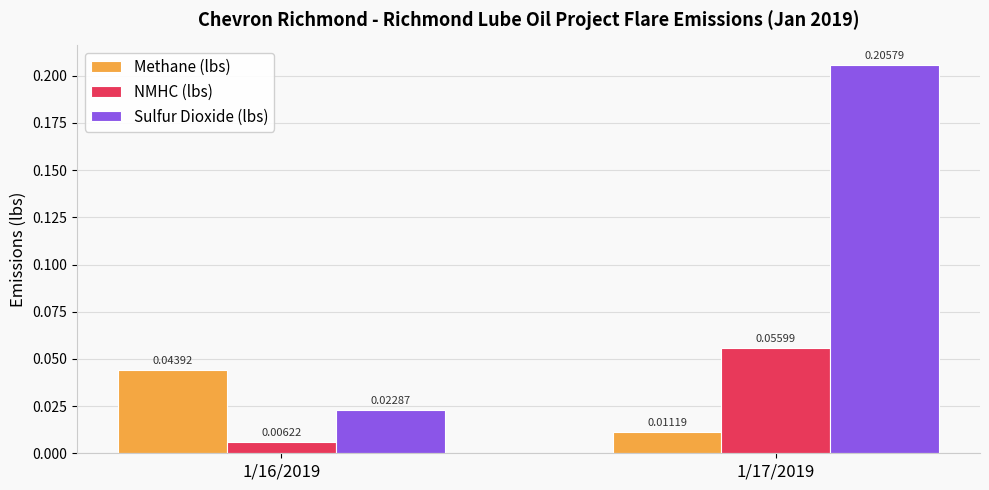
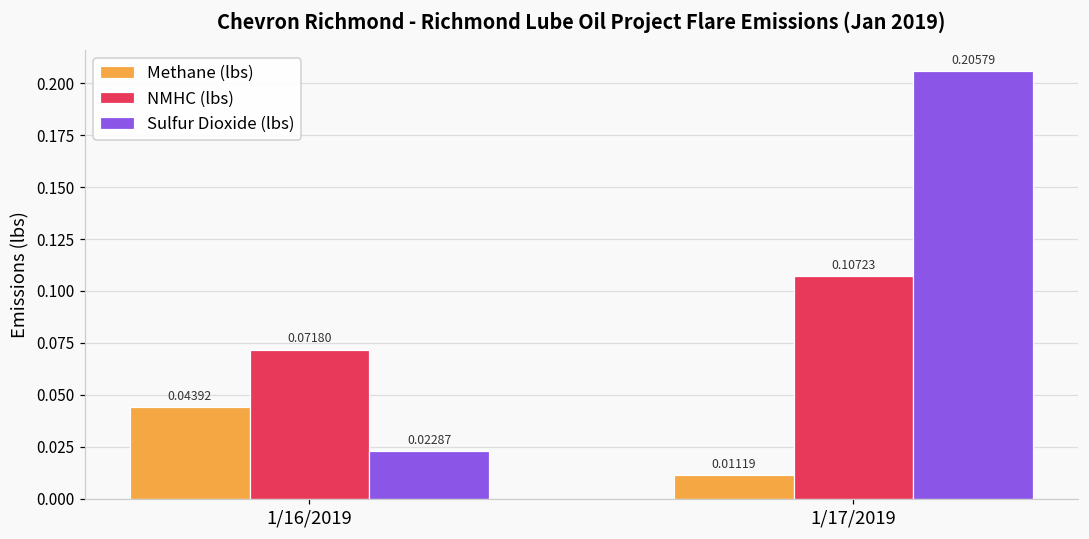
NMHC (lbs), 1/16/2019: 0.00622 -> 0.07180
NMHC (lbs), 1/17/2019: 0.05599 -> 0.10723
